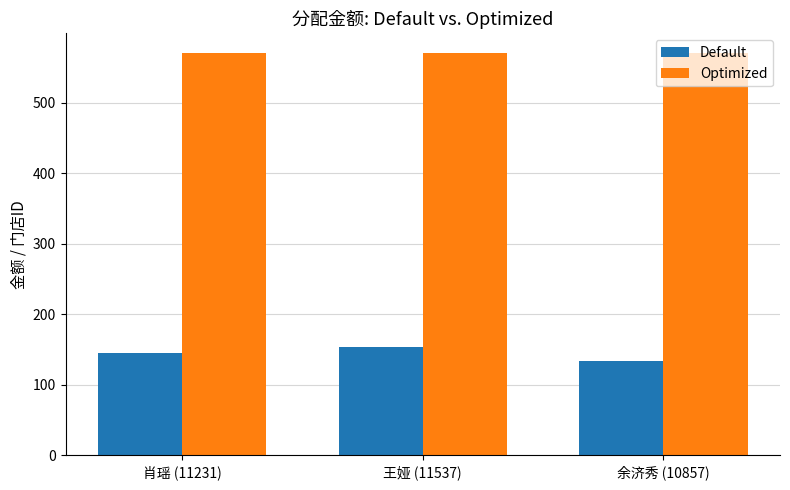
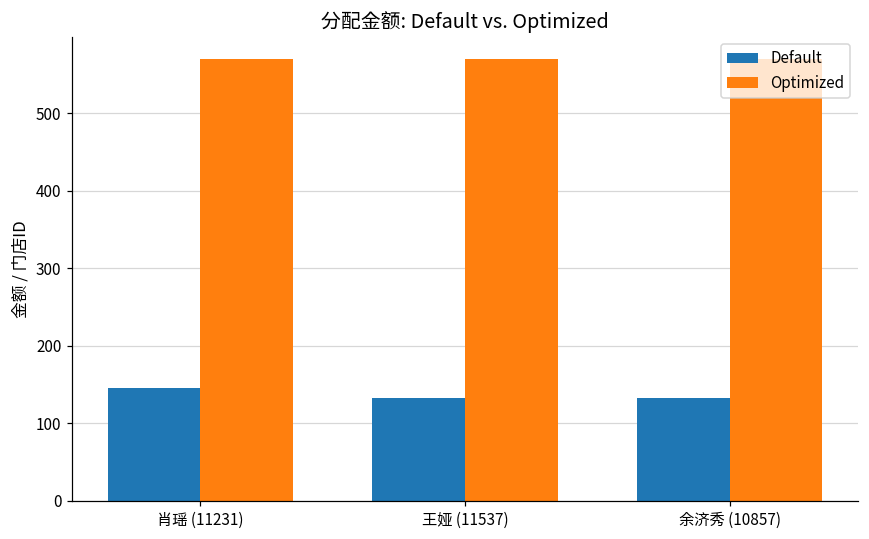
Default, 王娅 (11537): 150 -> 130
